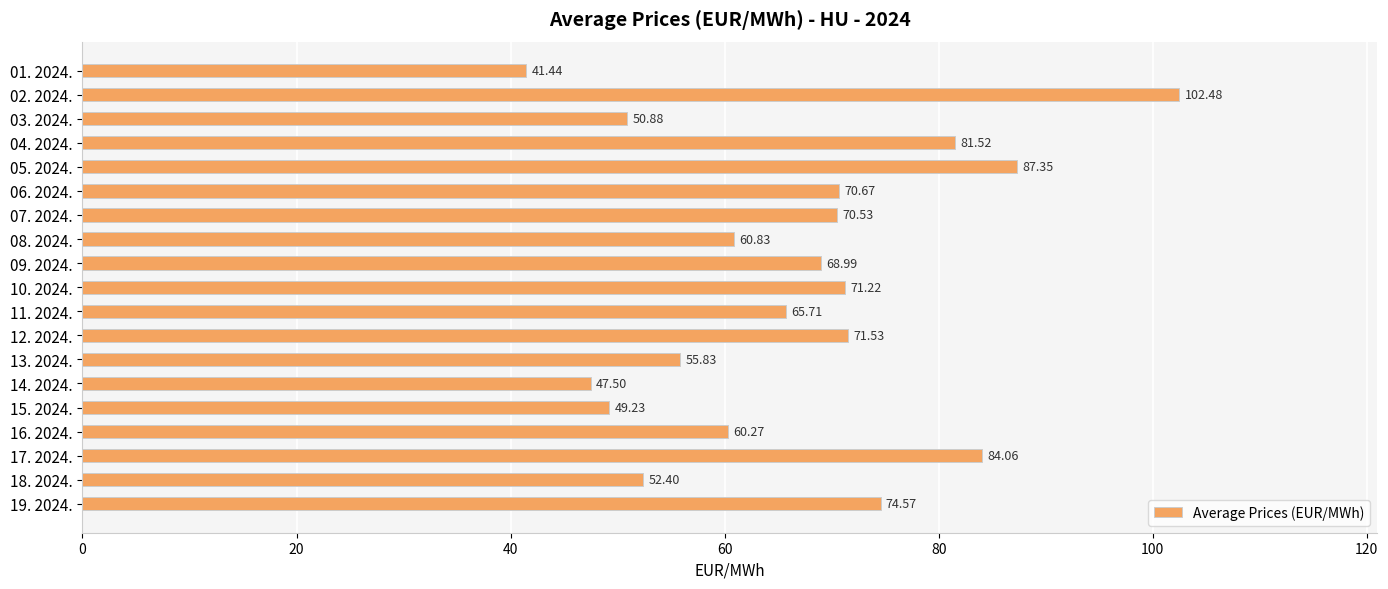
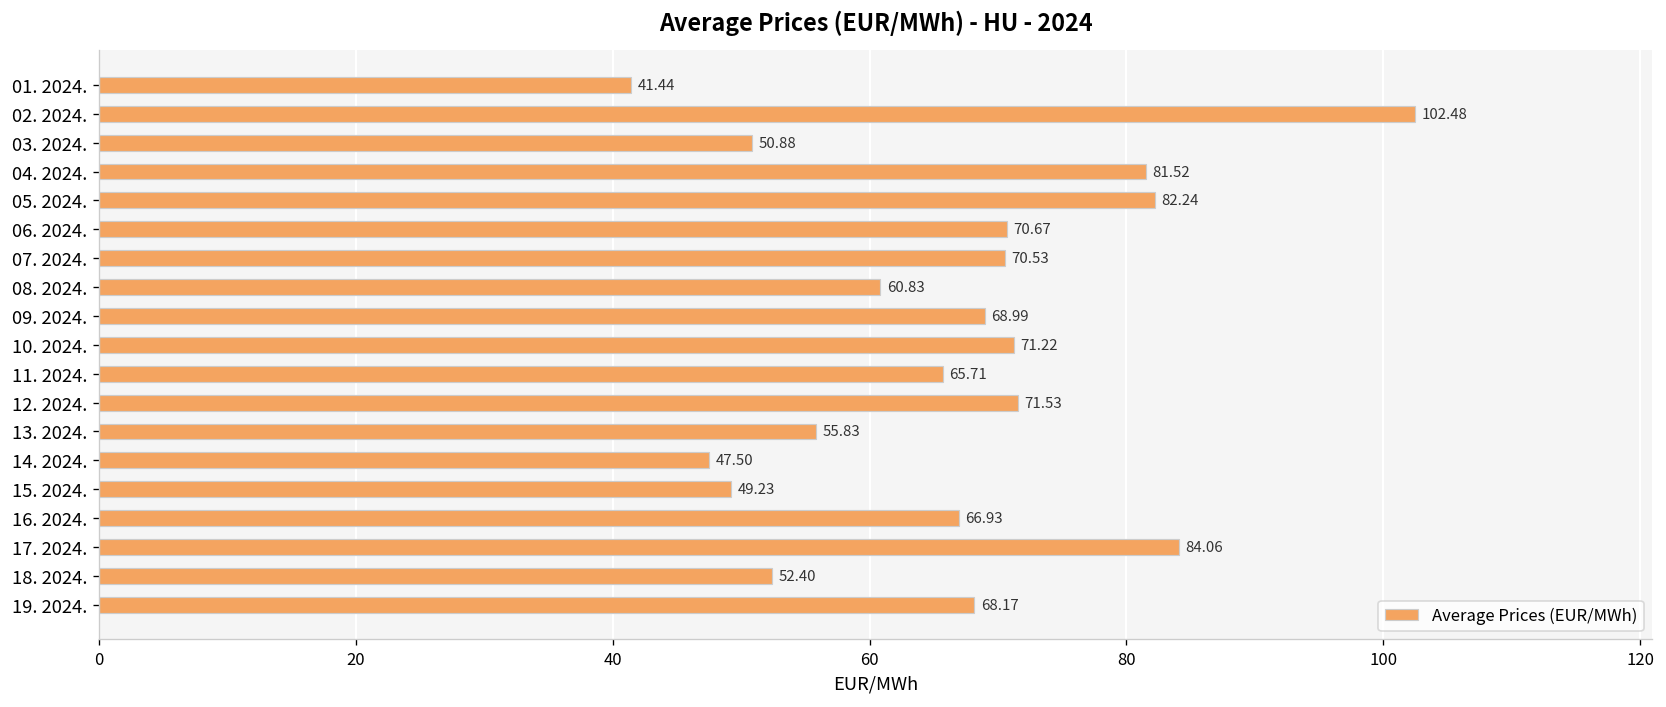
05. 2024.: 87.35 -> 82.24
16. 2024.: 60.27 -> 66.93
19. 2024.: 74.57 -> 68.17
